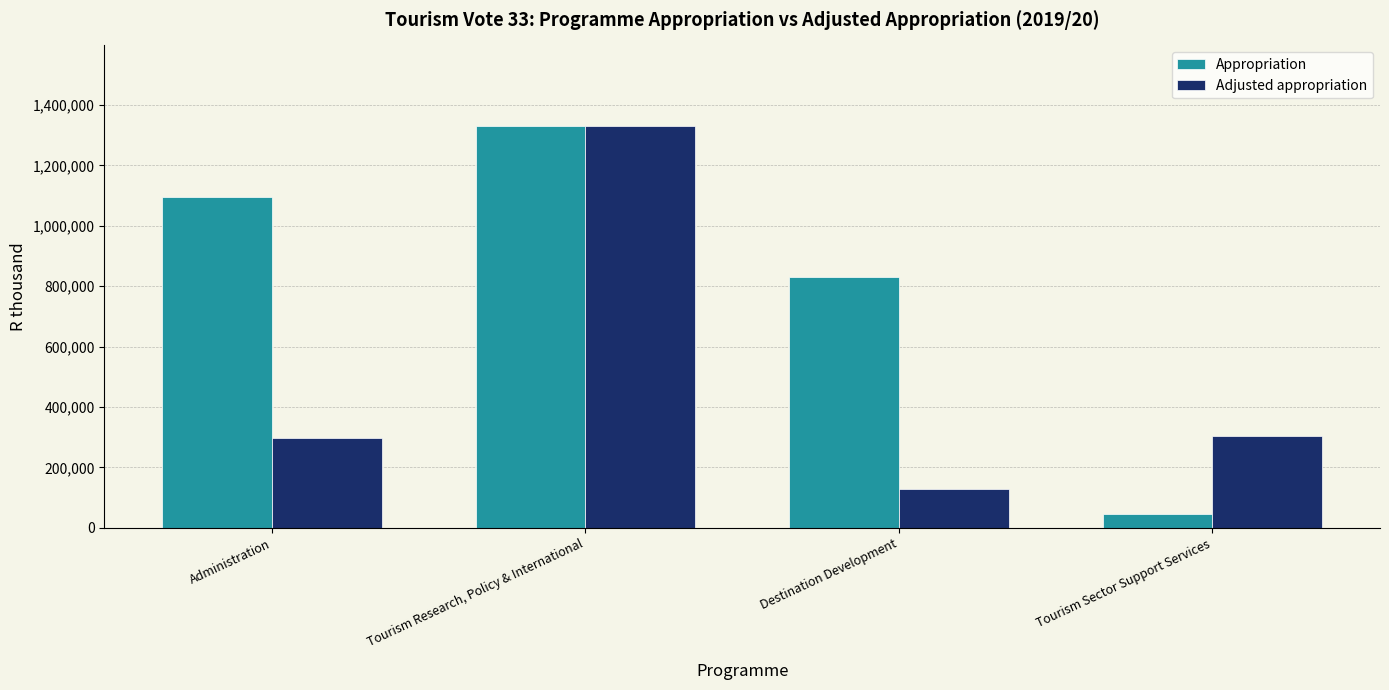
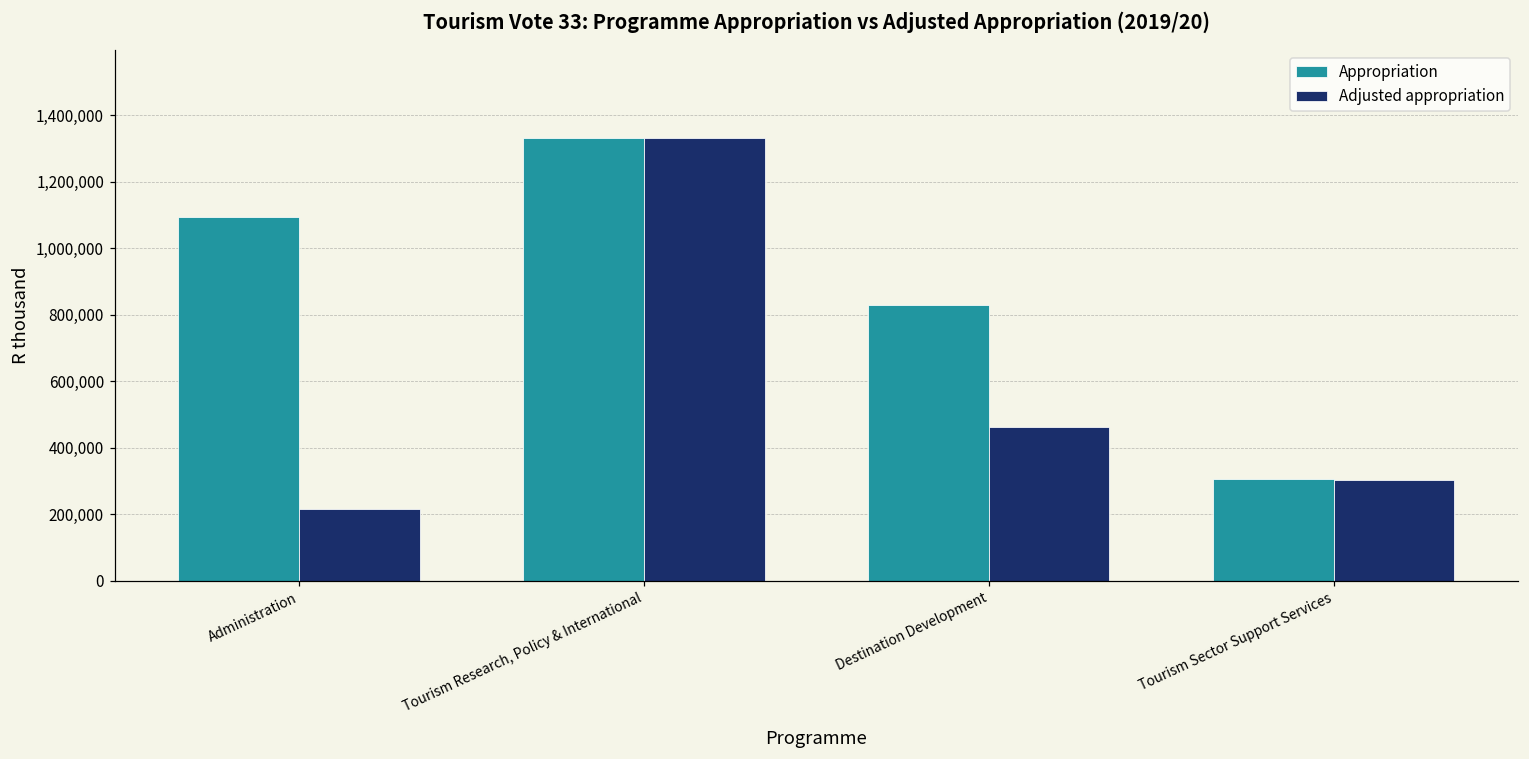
Adjusted appropriation, Administration: 300,000 -> 210,000
Adjusted appropriation, Destination Development: 130,000 -> 460,000
Appropriation, Tourism Sector Support Services: 50,000 -> 310,000
